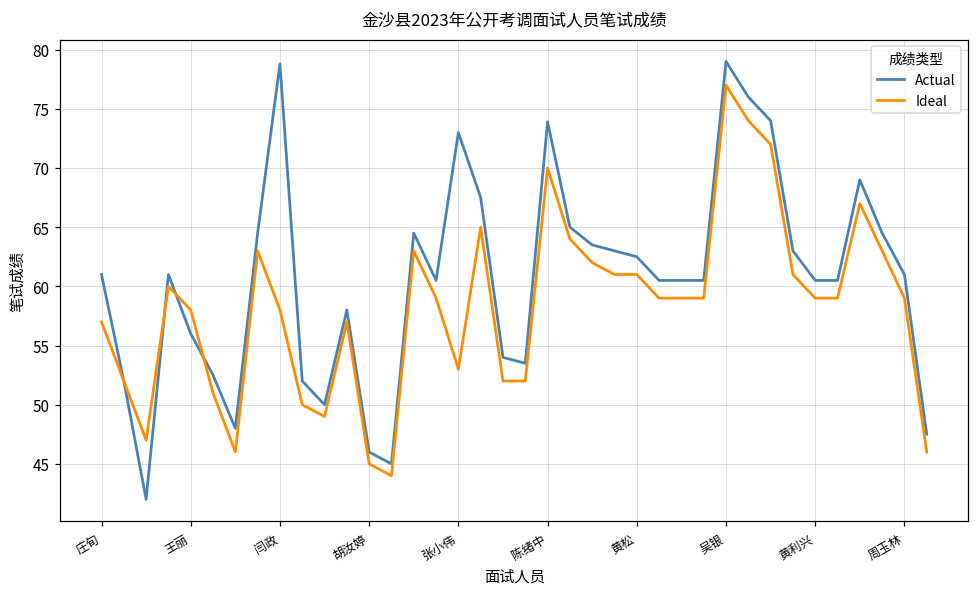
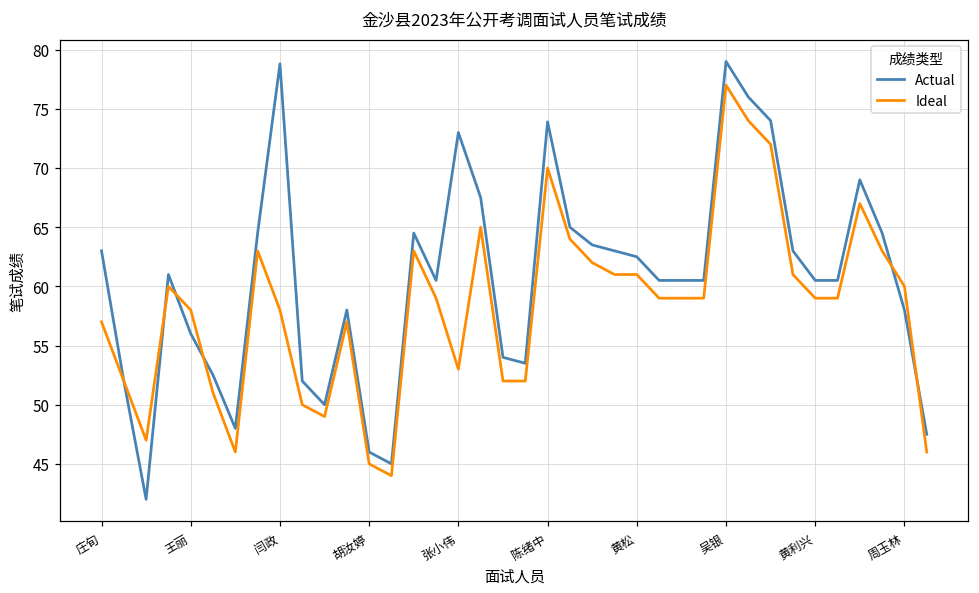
Actual, 庄旬: 61 -> 63
Actual, 周玉林: 61 -> 58
Ideal, 周玉林: 59 -> 60
